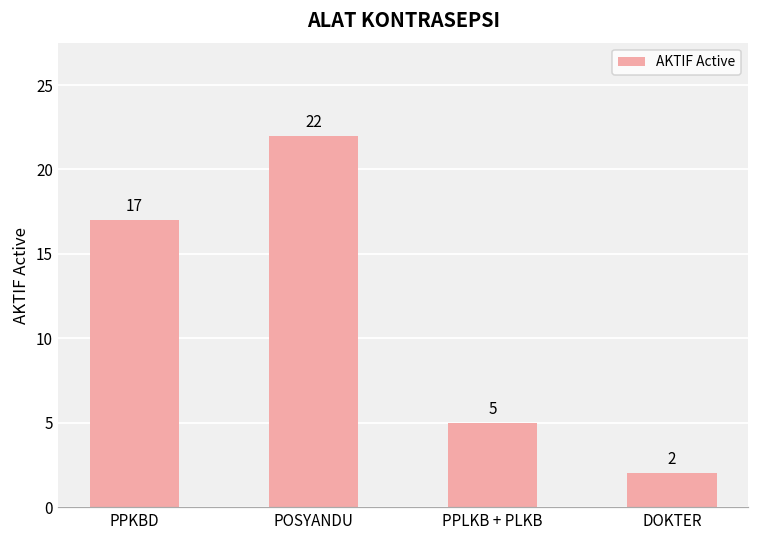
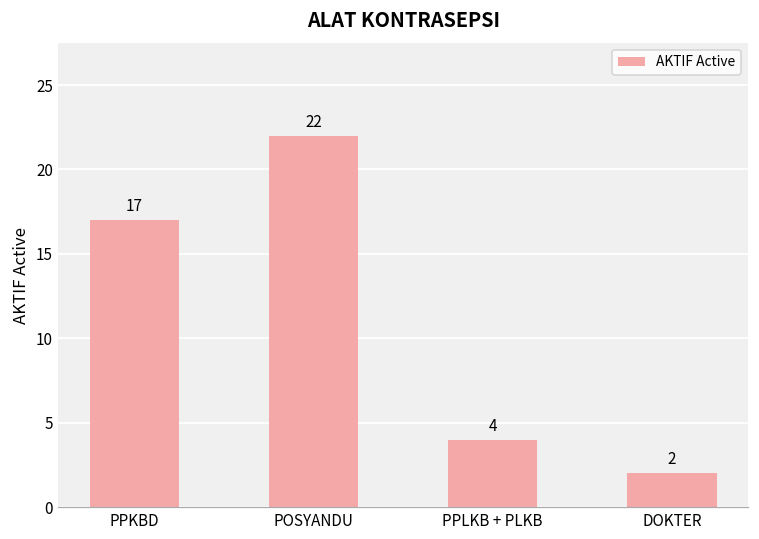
PPLKB + PLKB: 5 -> 4
